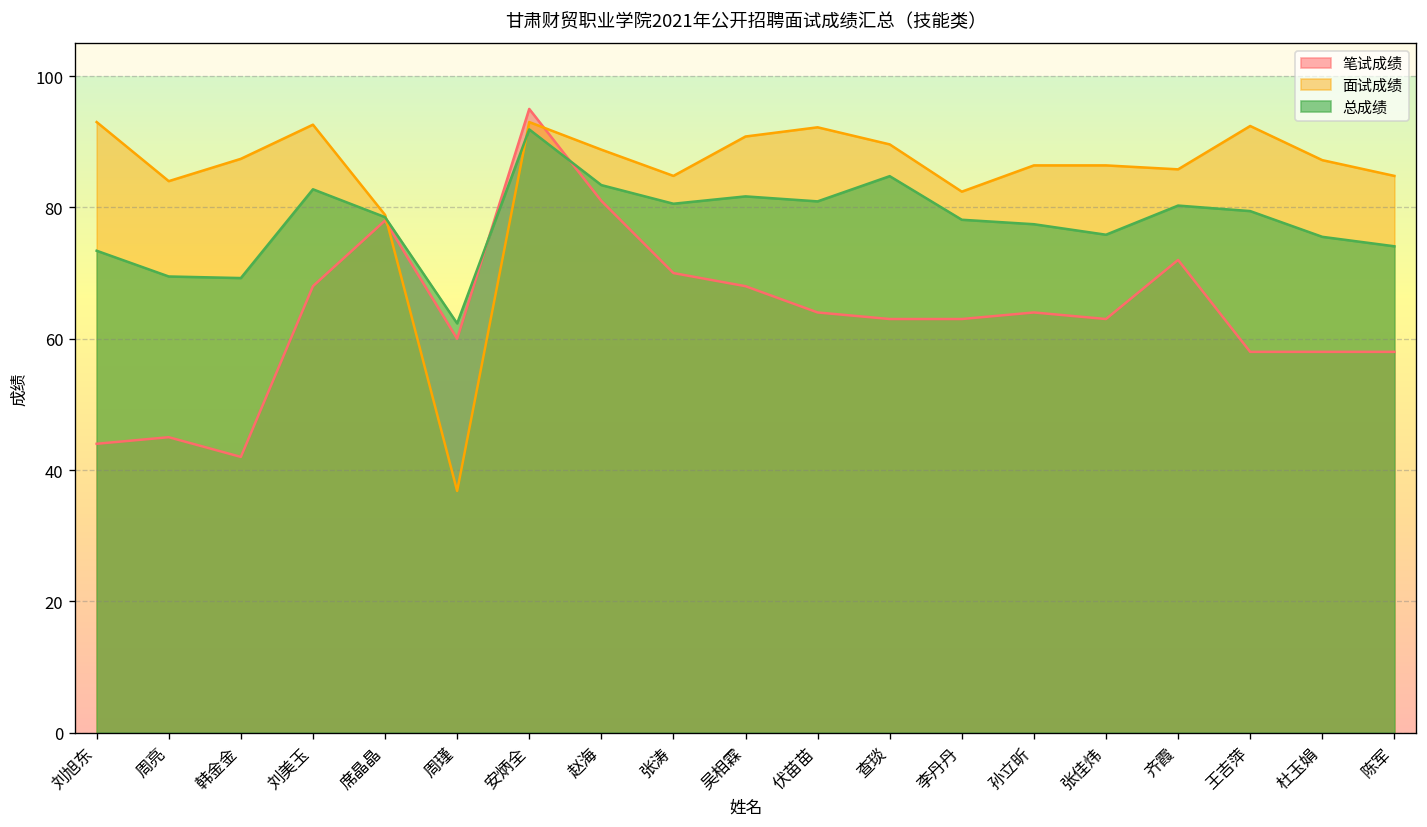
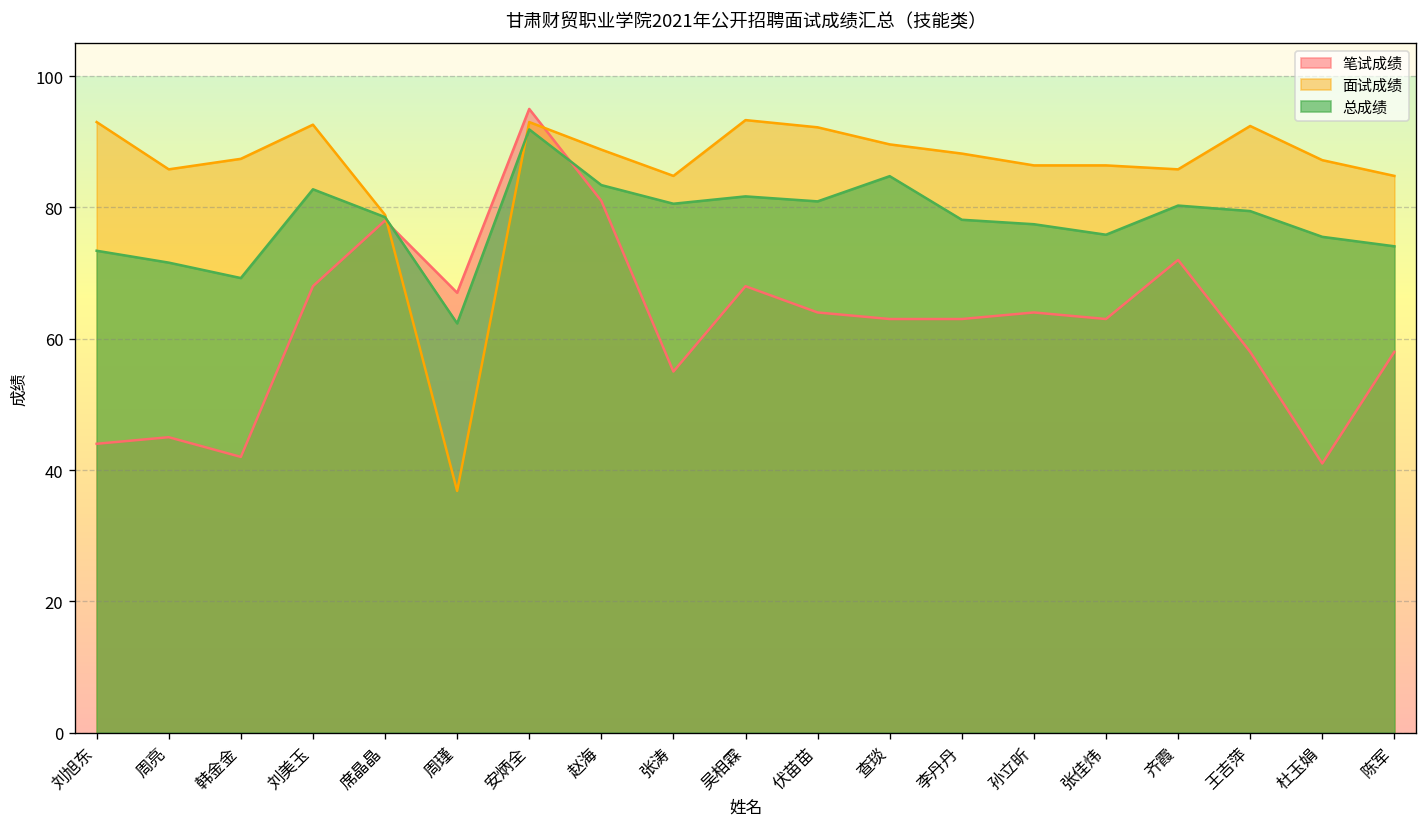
面试成绩, 周亮: 84 -> 86
总成绩, 周亮: 69 -> 72
笔试成绩, 周瑾: 60 -> 67
笔试成绩, 张涛: 70 -> 55
面试成绩, 吴相霖: 91 -> 93
面试成绩, 李丹丹: 82 -> 88
笔试成绩, 杜玉娟: 58 -> 41
